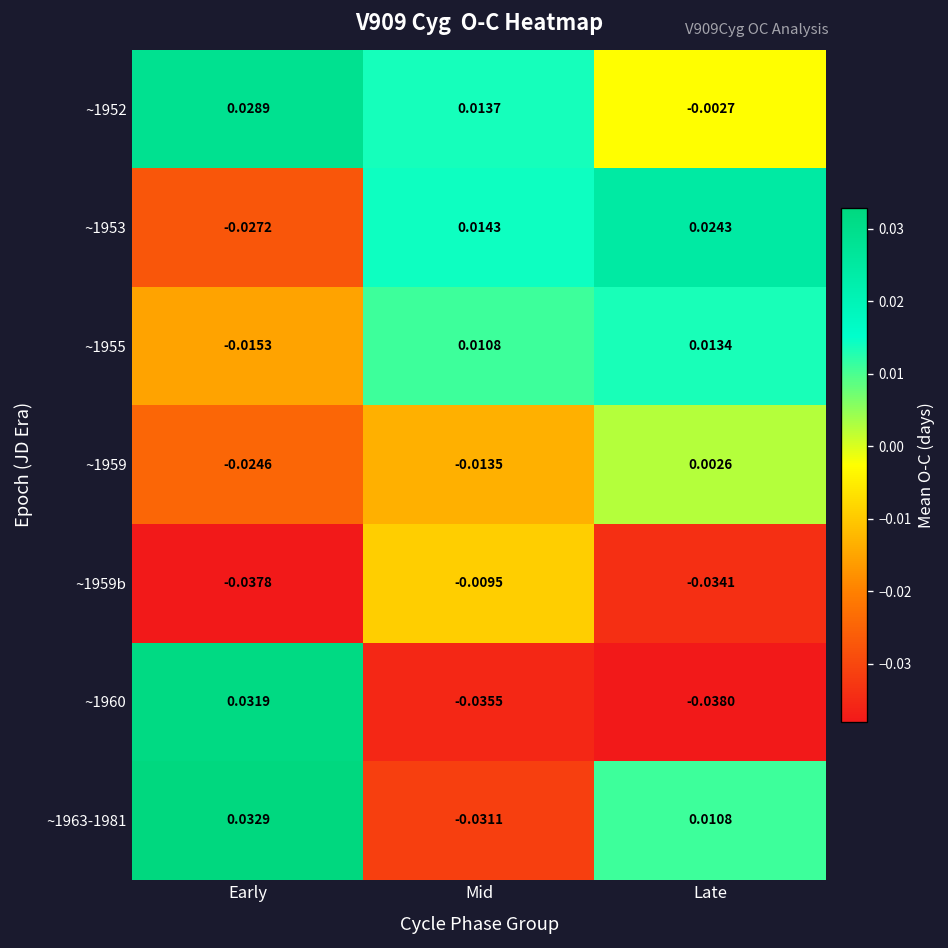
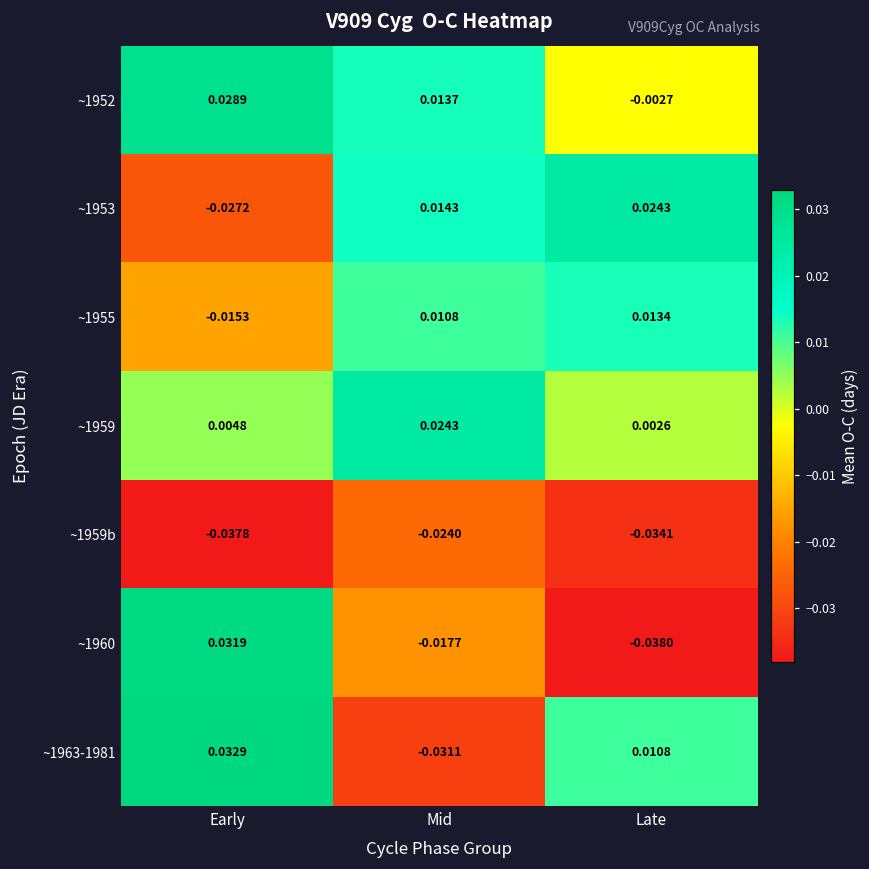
~1959, Early: -0.0246 -> 0.0048
~1959, Mid: -0.0135 -> 0.0243
~1959b, Mid: -0.0095 -> -0.0240
~1960, Mid: -0.0355 -> -0.0177
